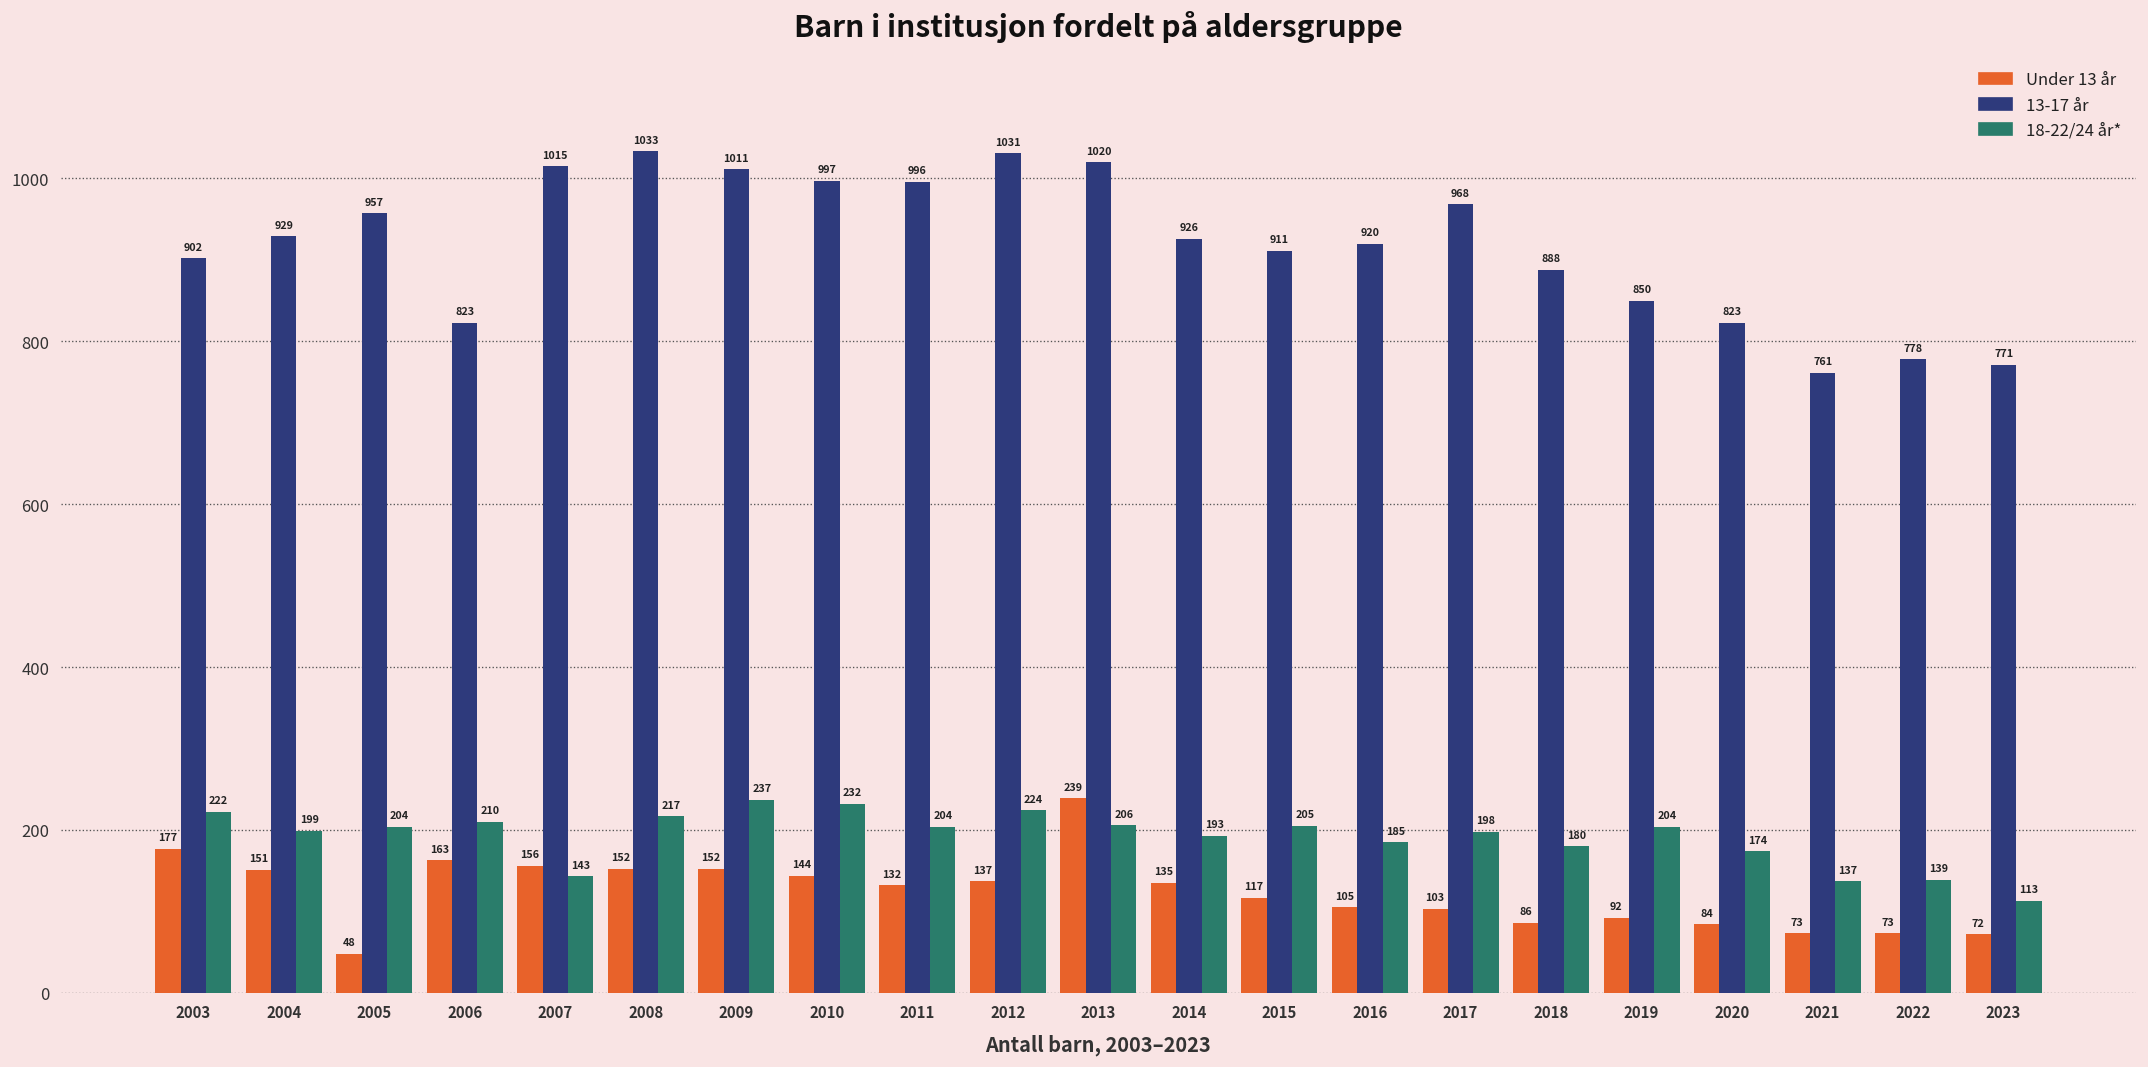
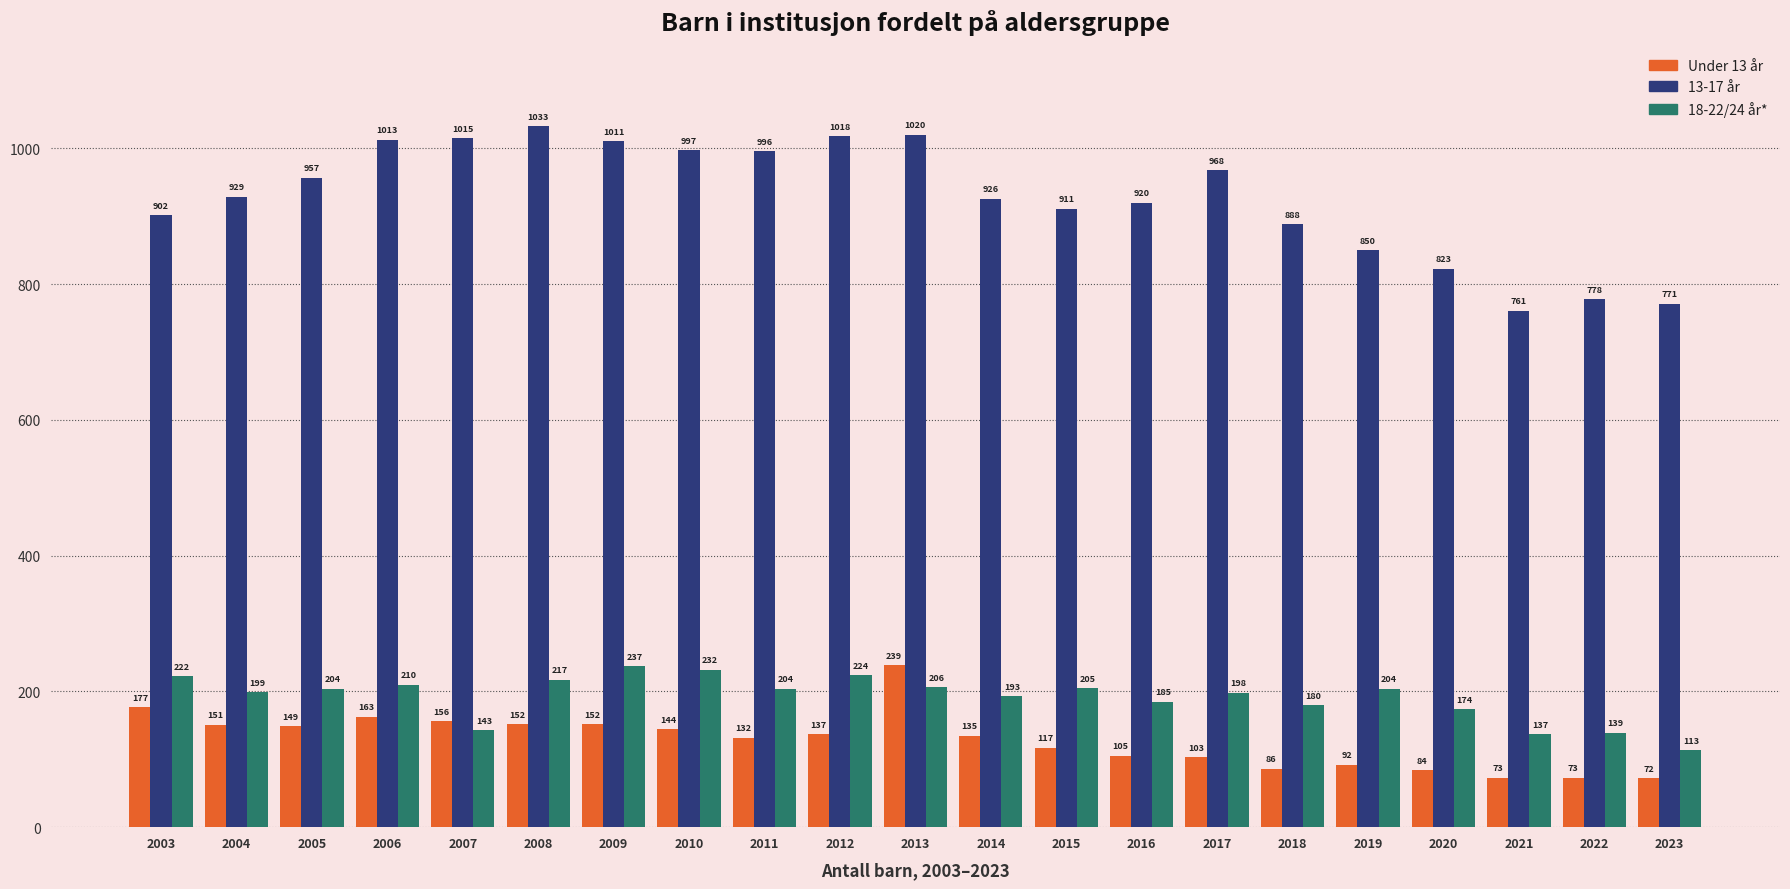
Under 13 år, 2005: 48 -> 149
13-17 år, 2006: 823 -> 1013
13-17 år, 2012: 1031 -> 1018
